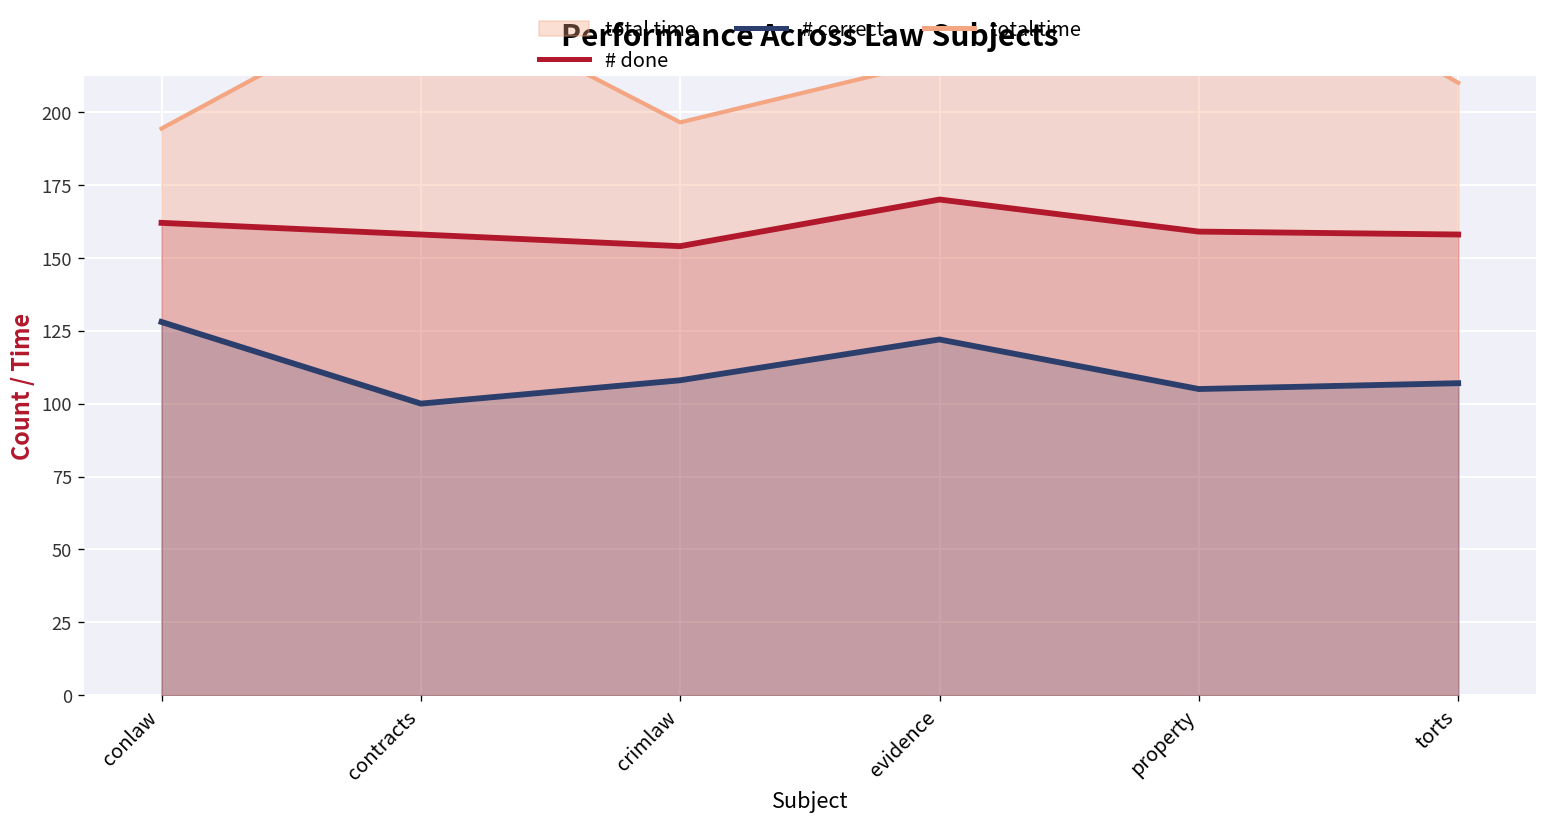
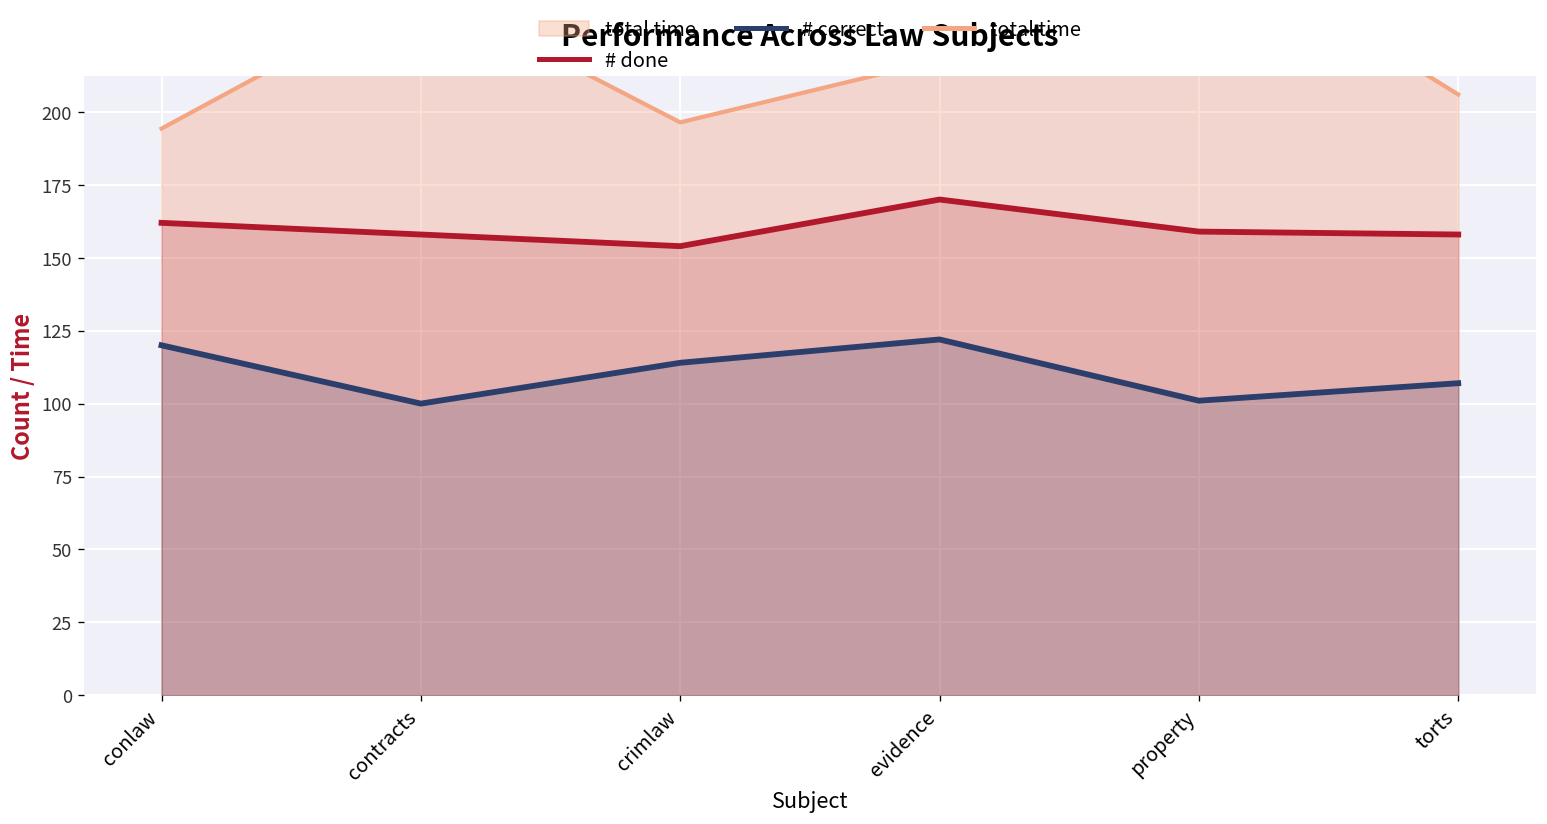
# correct, conlaw: 128 -> 120
# correct, crimlaw: 108 -> 114
# correct, property: 105 -> 101
total time, torts: 210 -> 206
